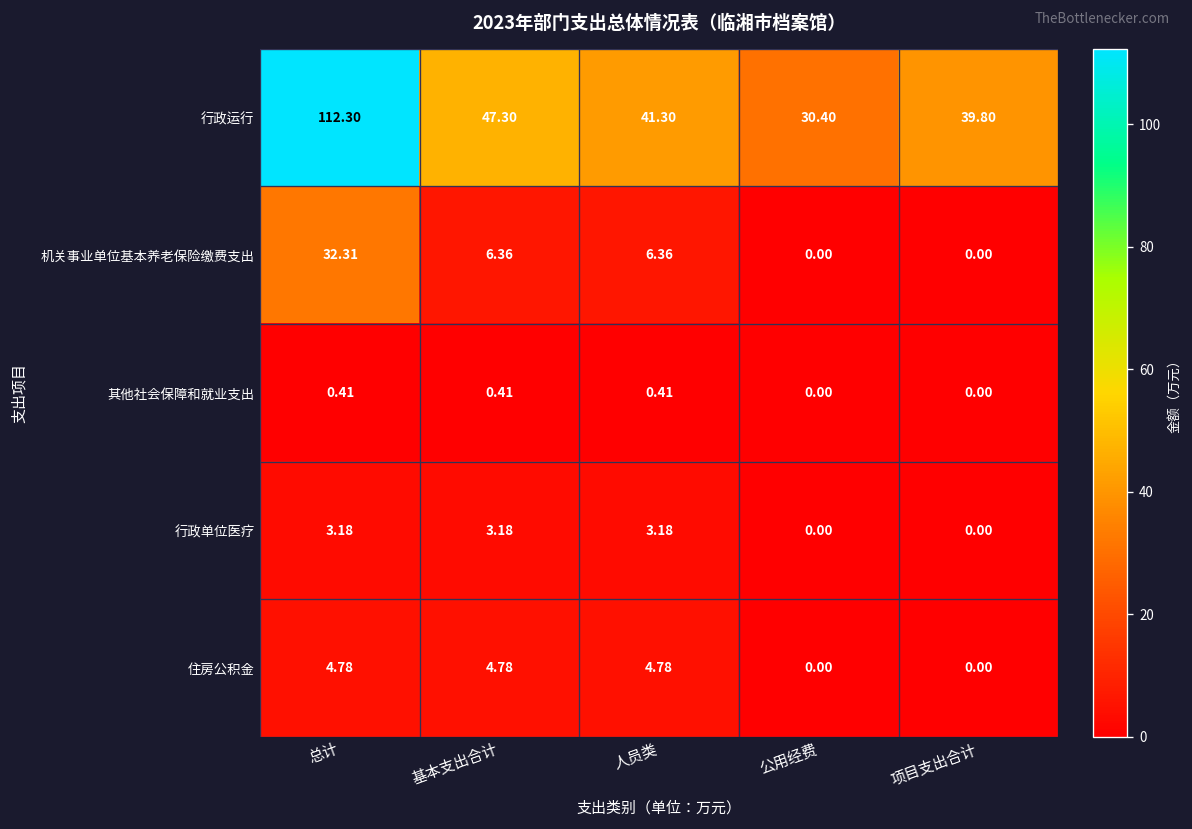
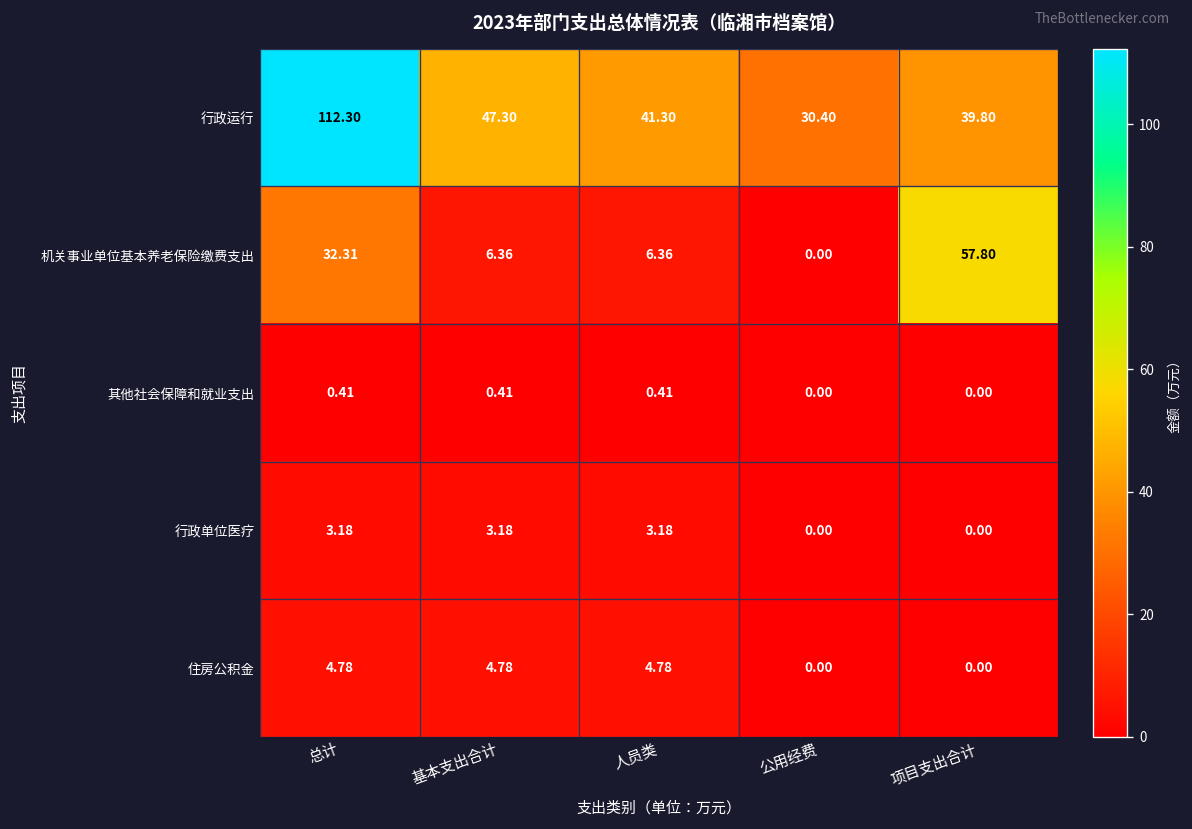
机关事业单位基本养老保险缴费支出, 项目支出合计: 0.00 -> 57.80
